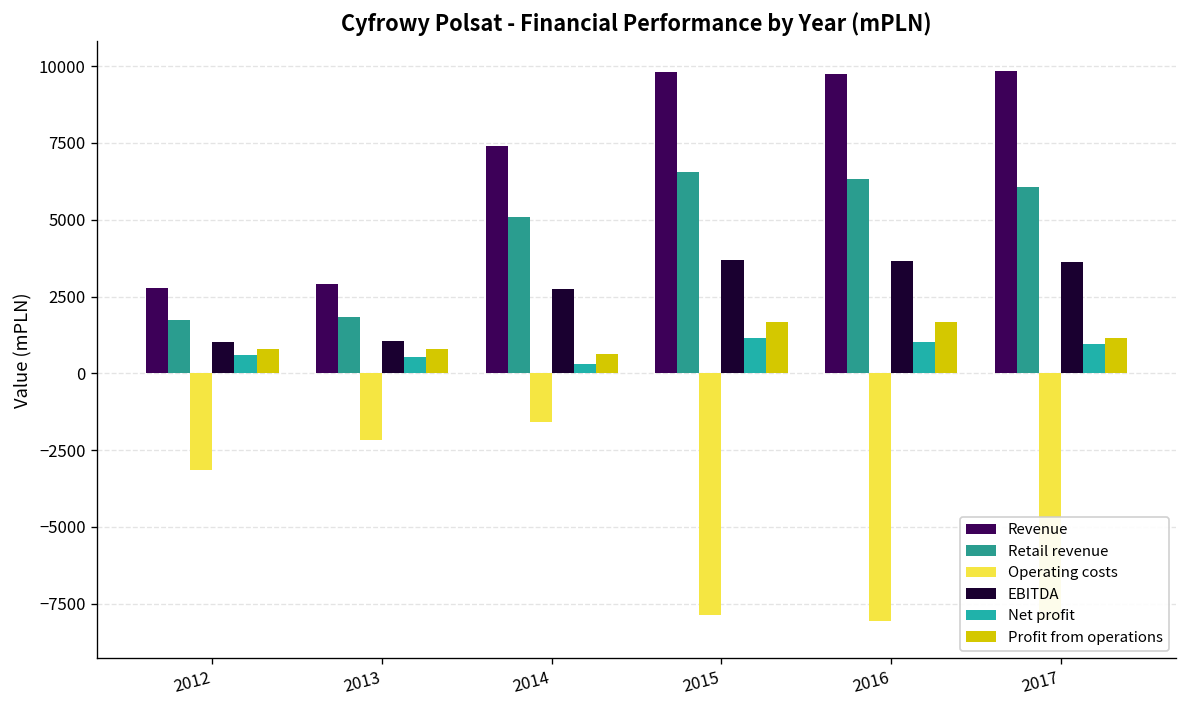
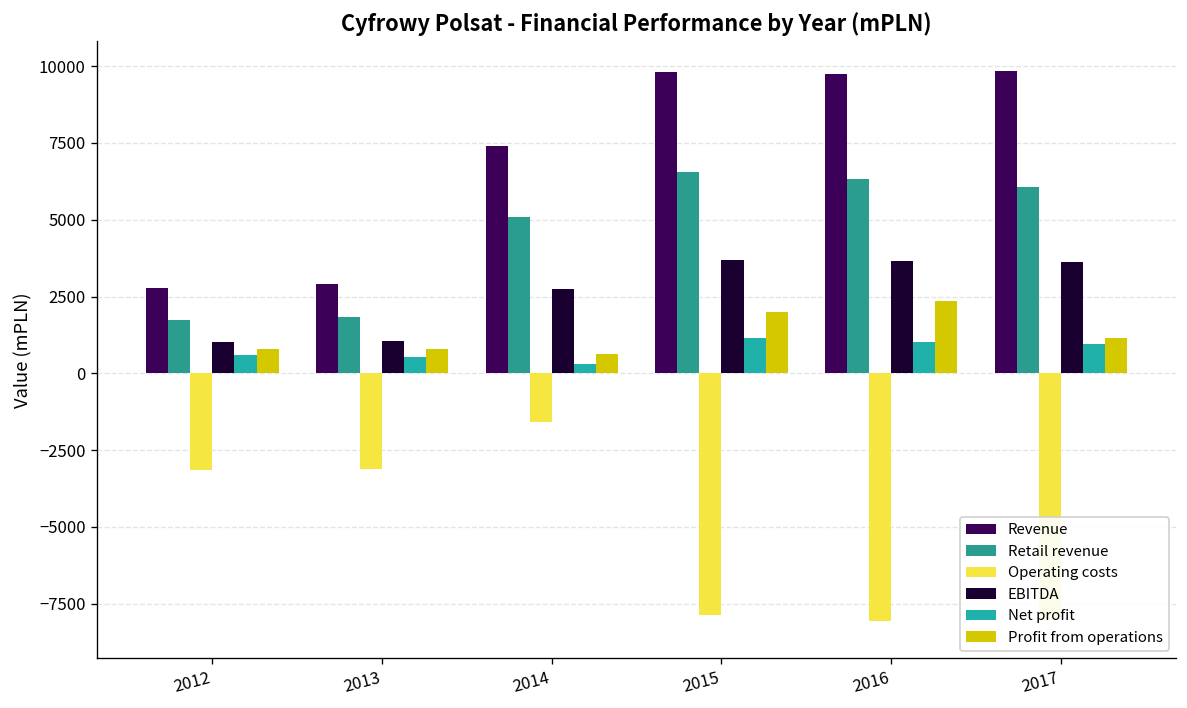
Operating costs, 2013: -2200 -> -3100
Profit from operations, 2015: 1700 -> 2000
Profit from operations, 2016: 1700 -> 2300
